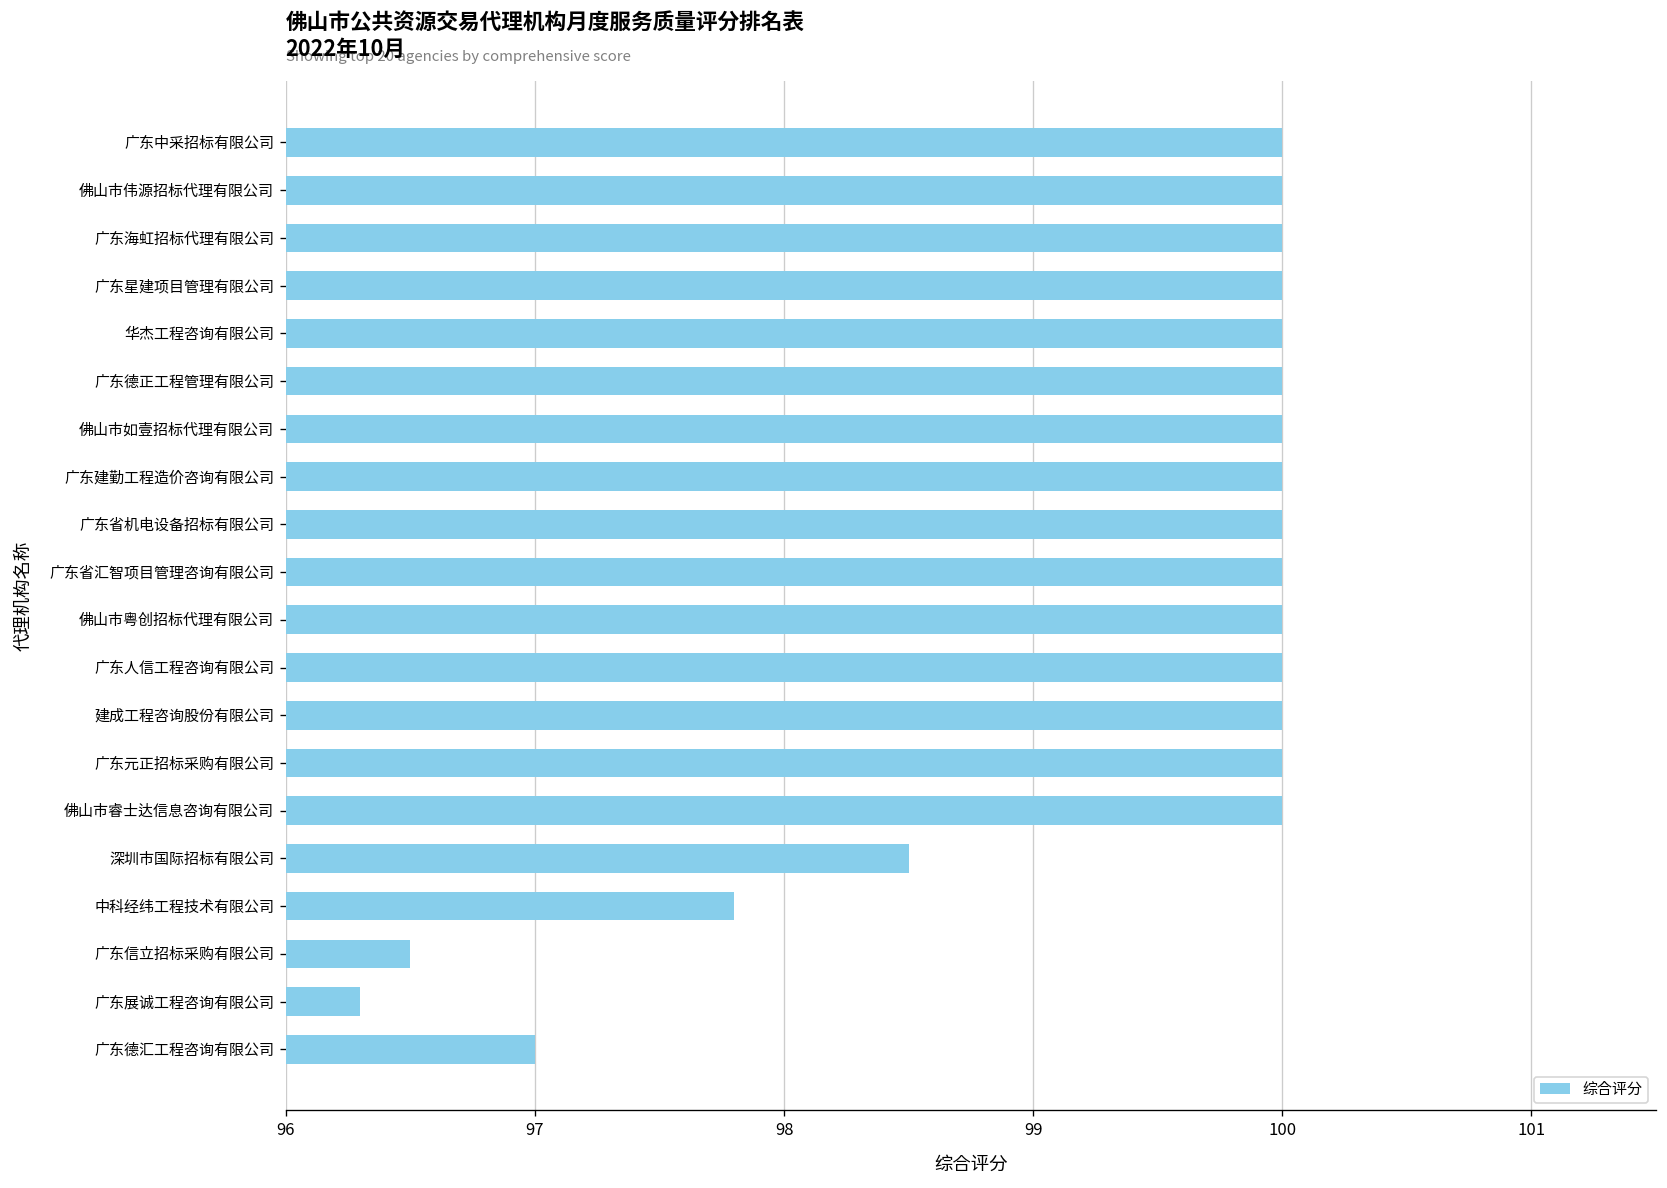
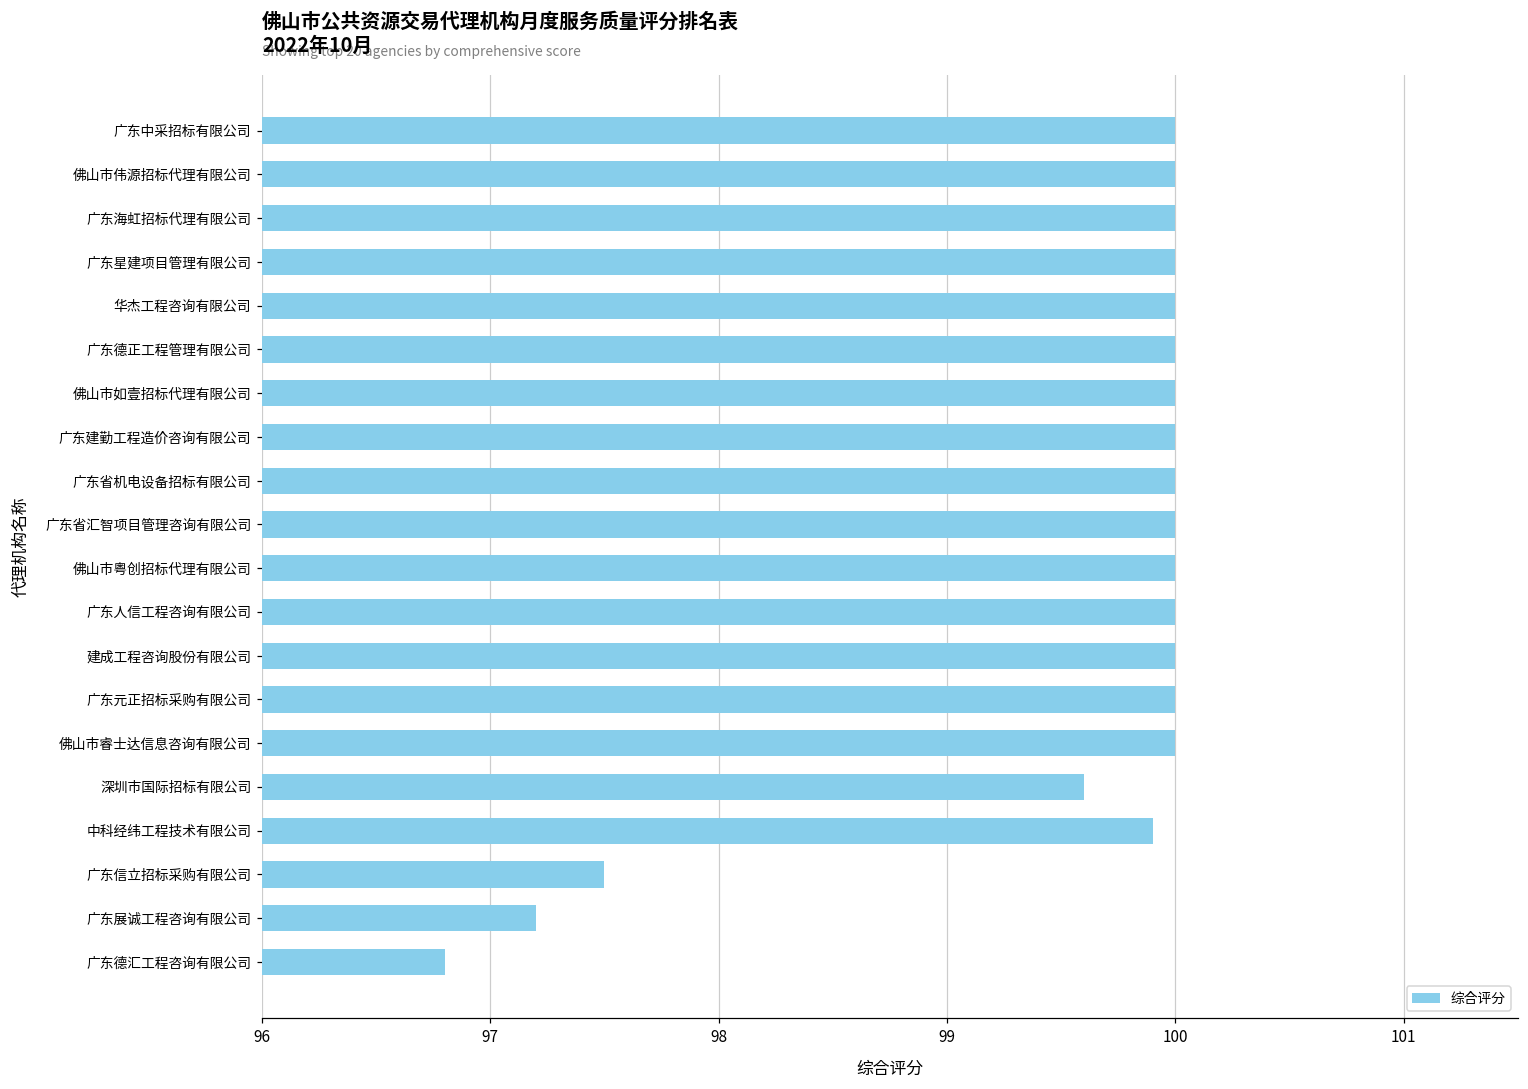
深圳市国际招标有限公司: 98.5 -> 99.6
中科经纬工程技术有限公司: 97.8 -> 99.9
广东信立招标采购有限公司: 96.5 -> 97.5
广东展诚工程咨询有限公司: 96.3 -> 97.2
广东德汇工程咨询有限公司: 97.0 -> 96.8
